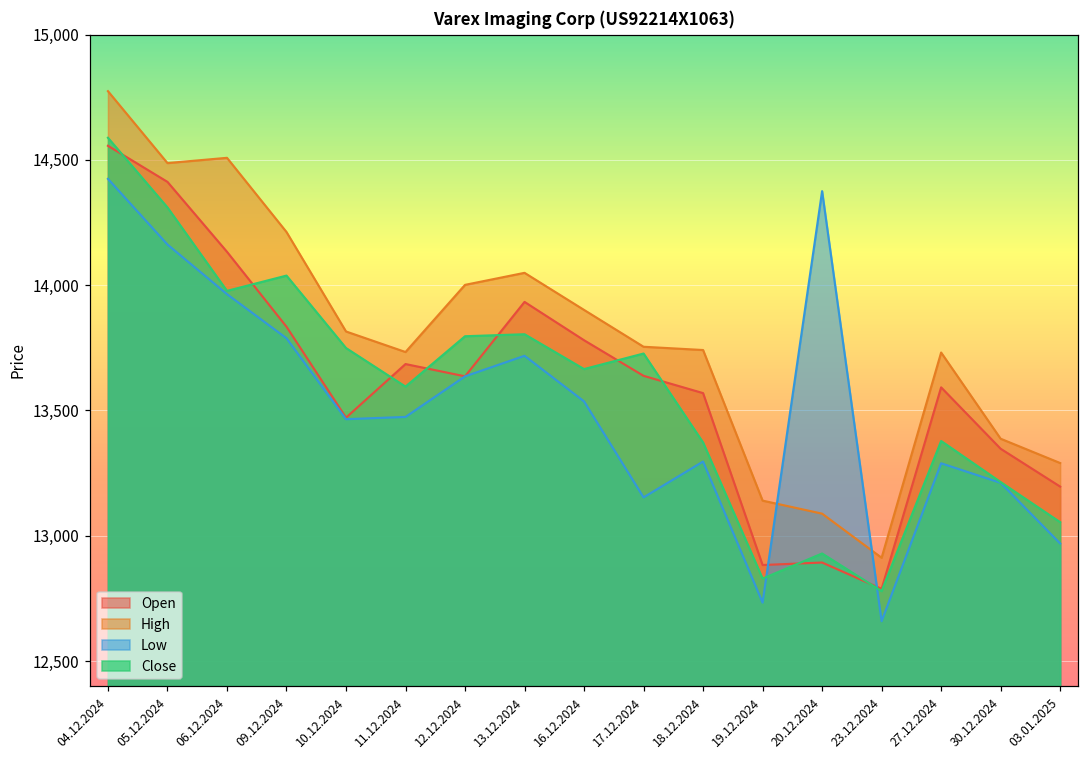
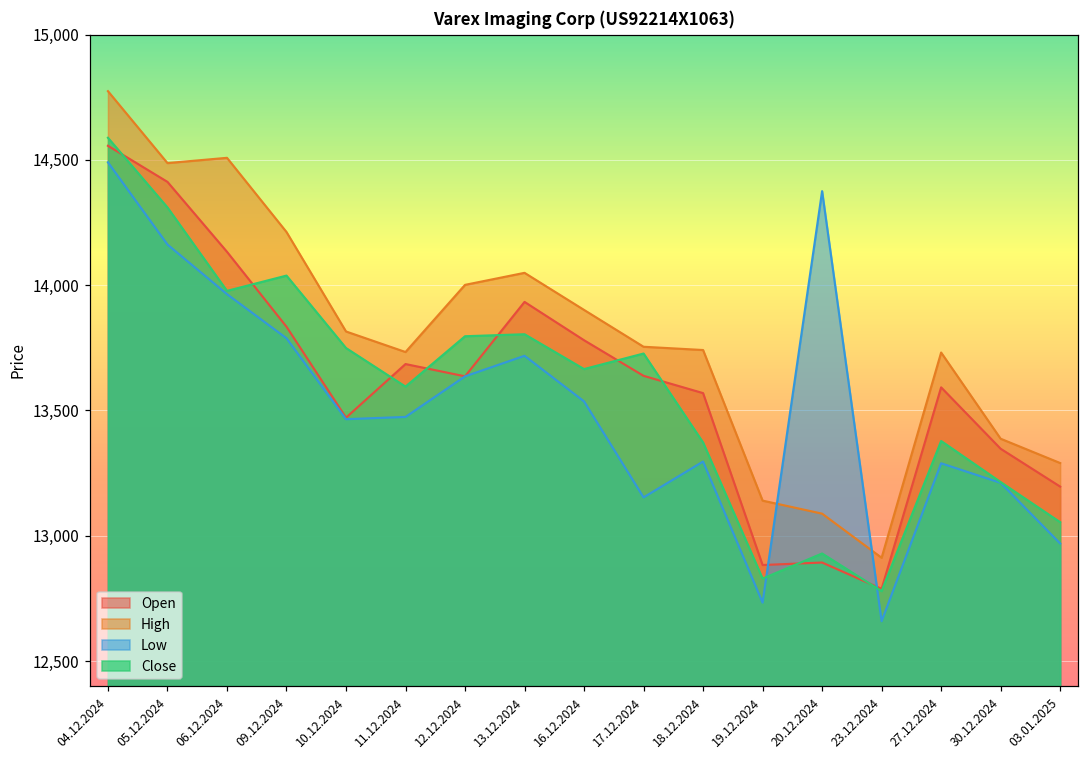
Low, 04.12.2024: 14,420 -> 14,490
